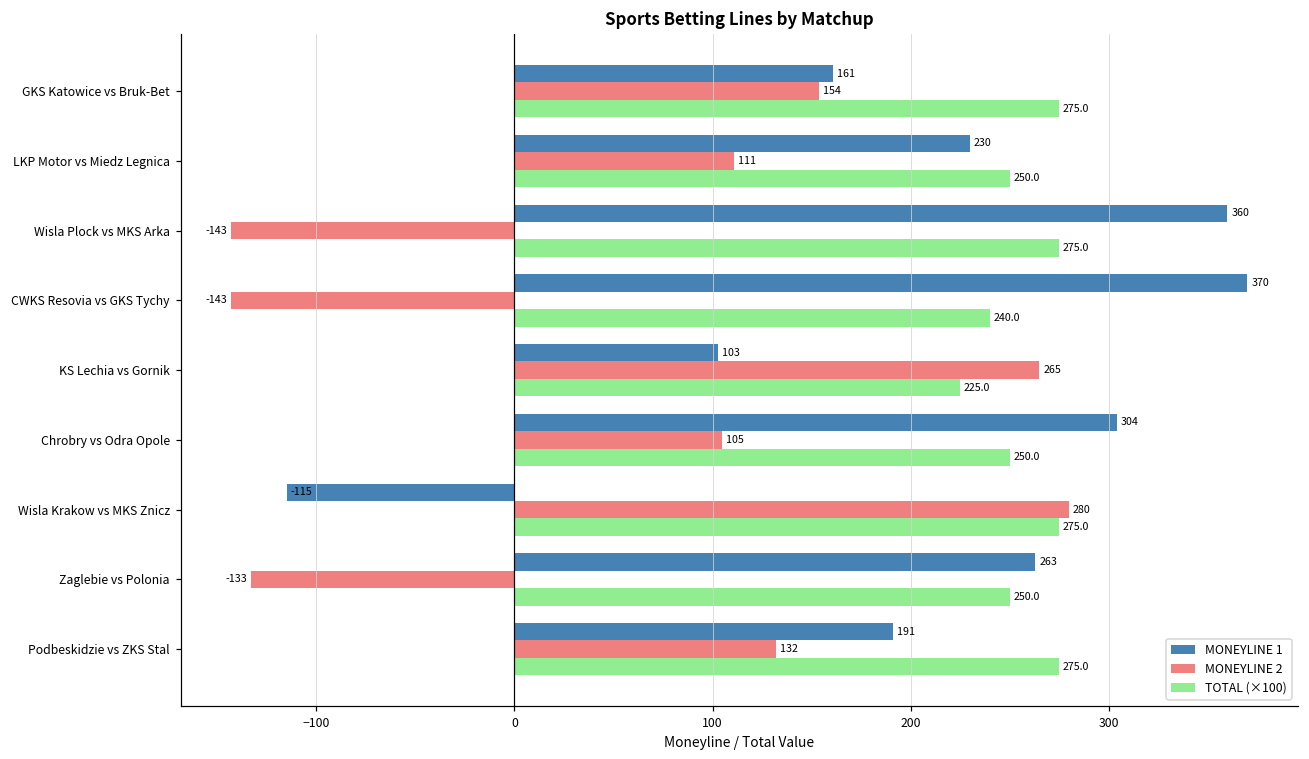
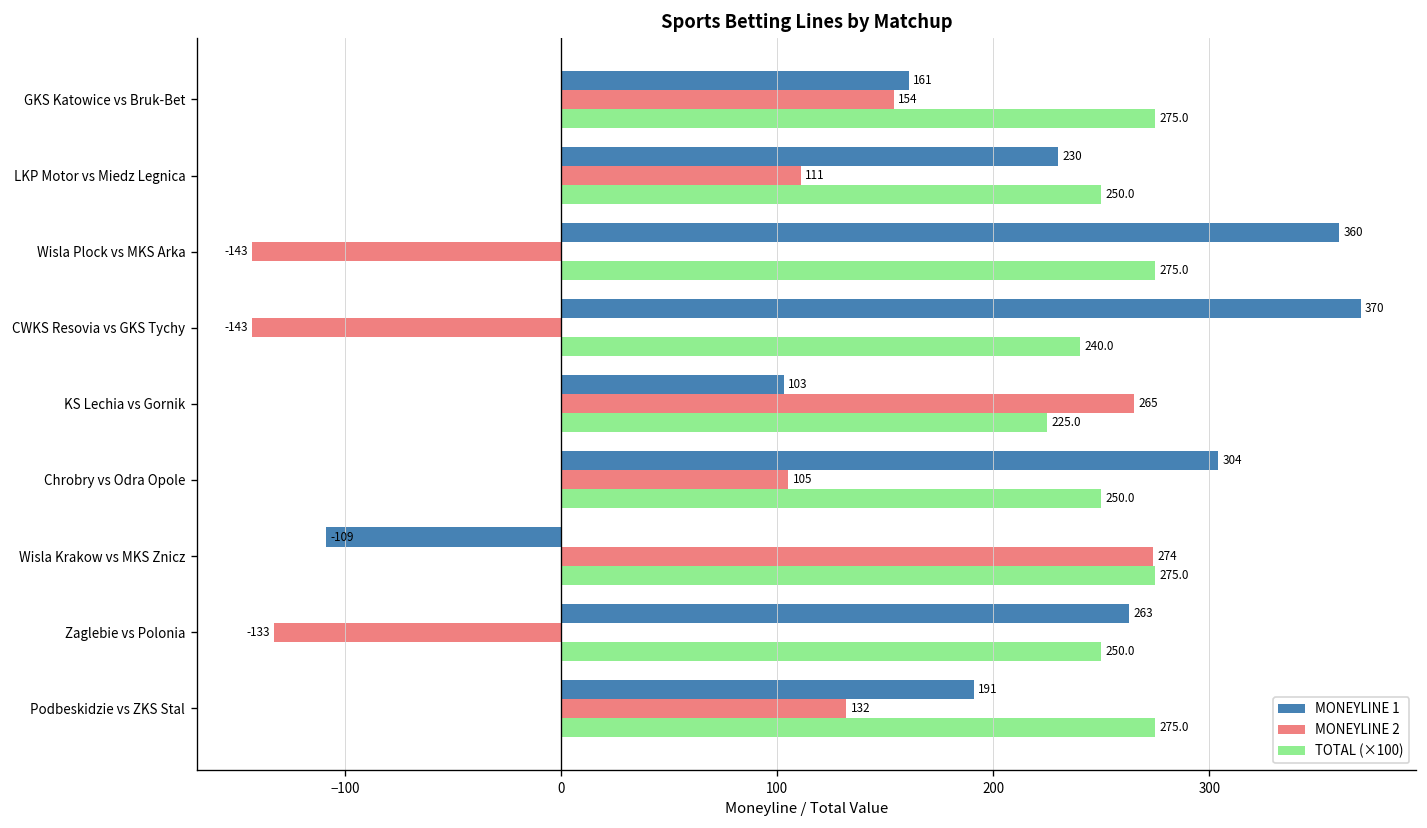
MONEYLINE 1, Wisla Krakow vs MKS Znicz: -115 -> -109
MONEYLINE 2, Wisla Krakow vs MKS Znicz: 280 -> 274
